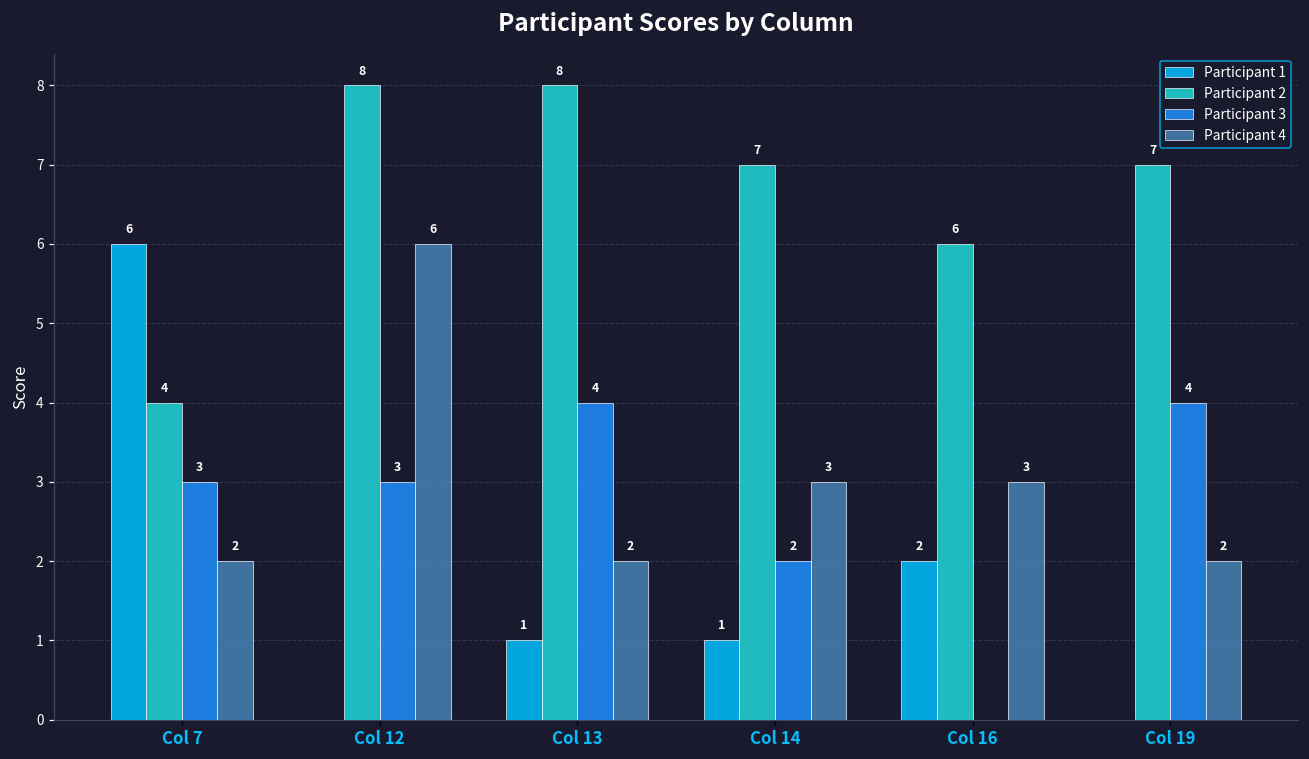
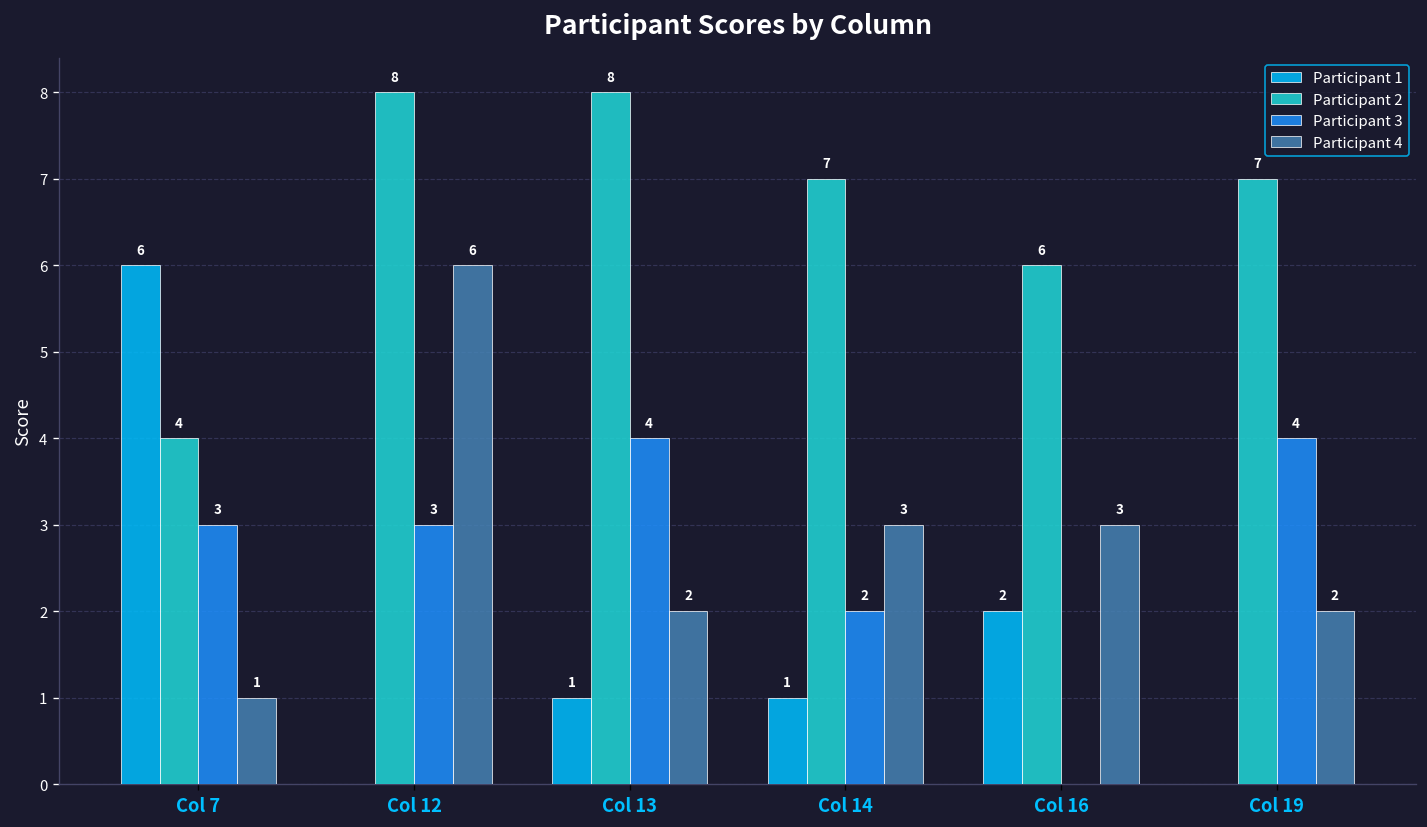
Participant 4, Col 7: 2 -> 1
